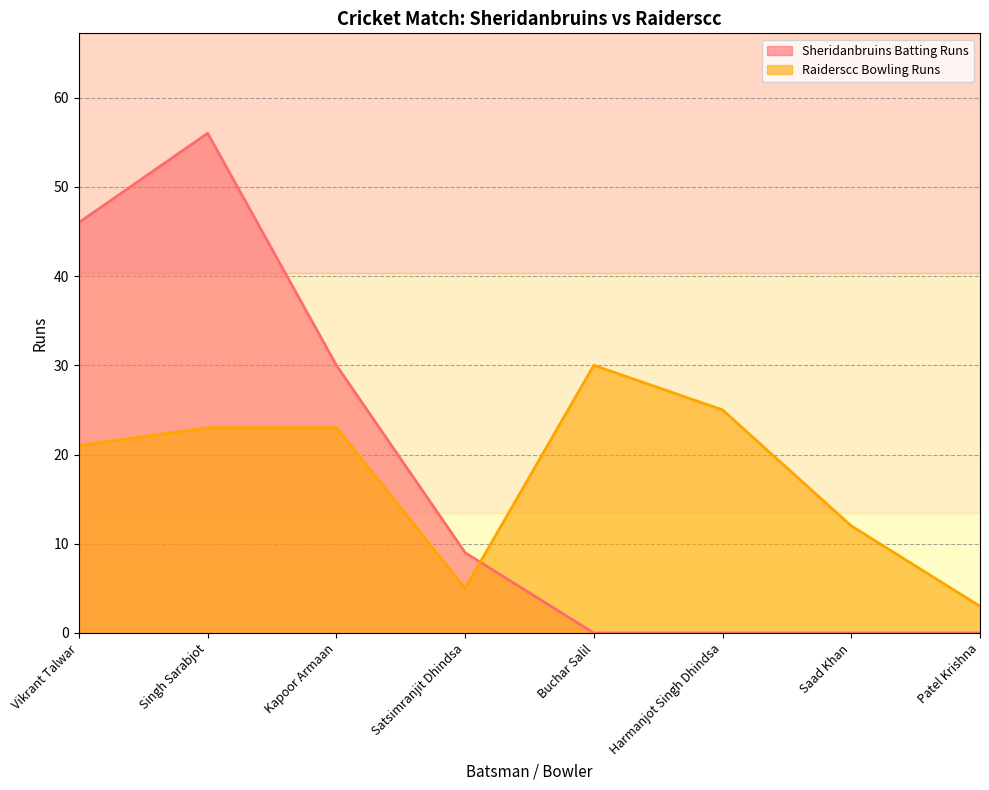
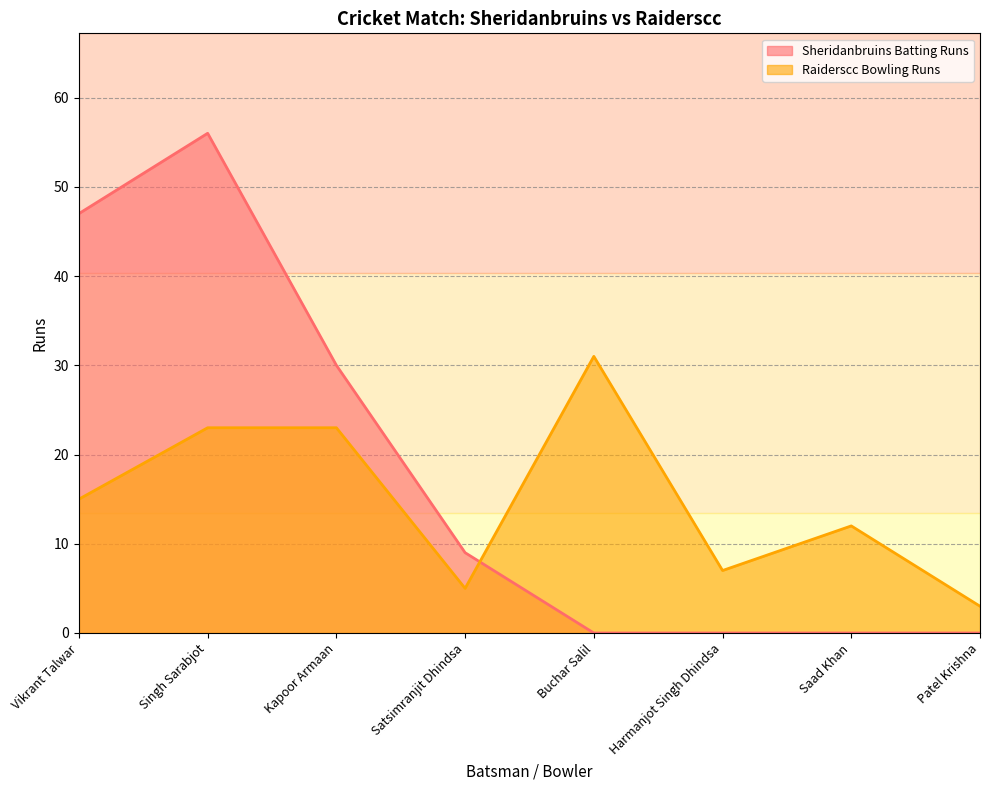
Sheridanbruins Batting Runs, Vikrant Talwar: 46 -> 47
Raiderscc Bowling Runs, Vikrant Talwar: 21 -> 15
Raiderscc Bowling Runs, Buchar Salil: 30 -> 31
Raiderscc Bowling Runs, Harmanjot Singh Dhindsa: 25 -> 7
